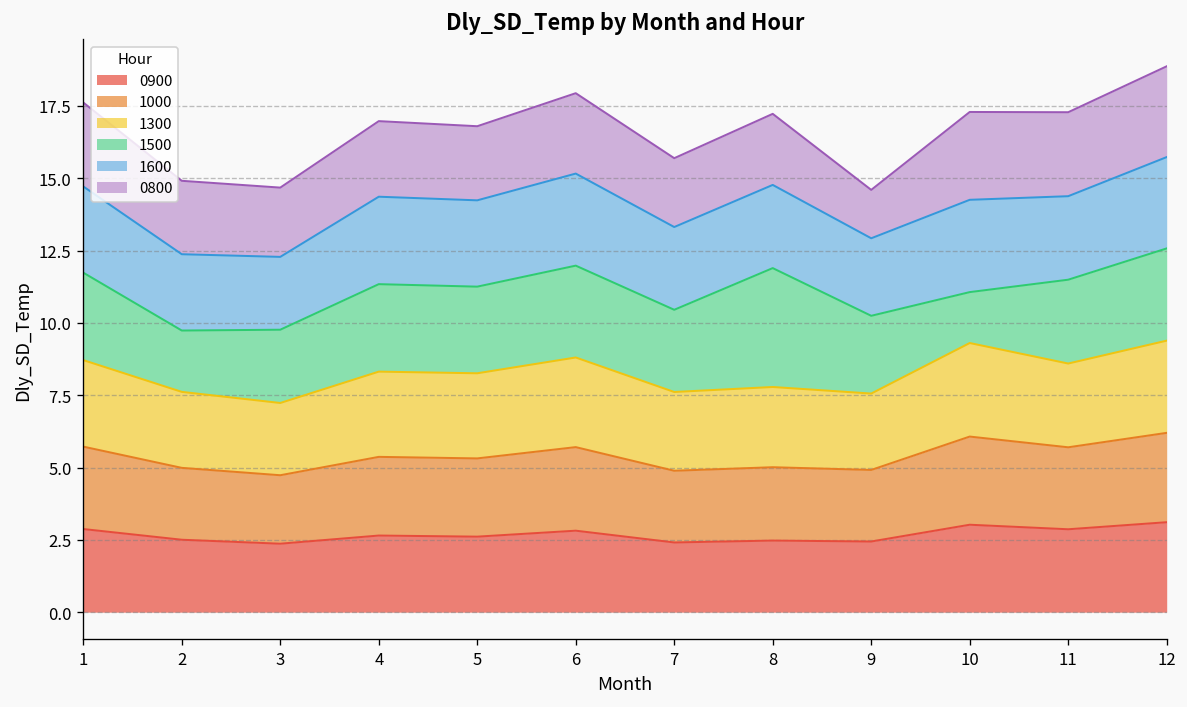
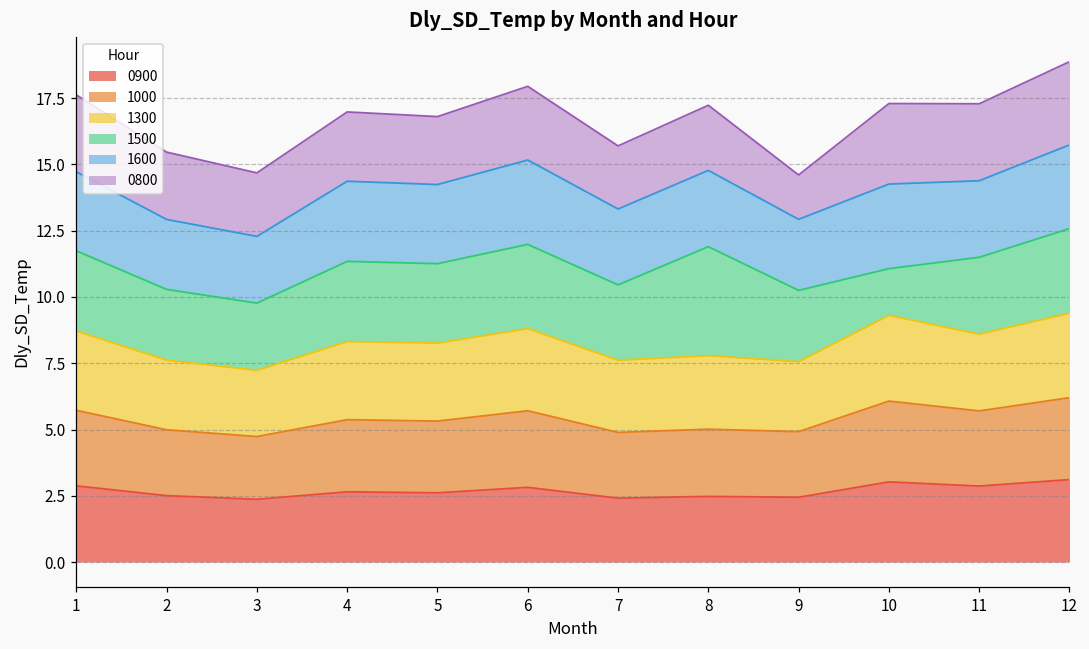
1500, 2: 2.1 -> 2.7
